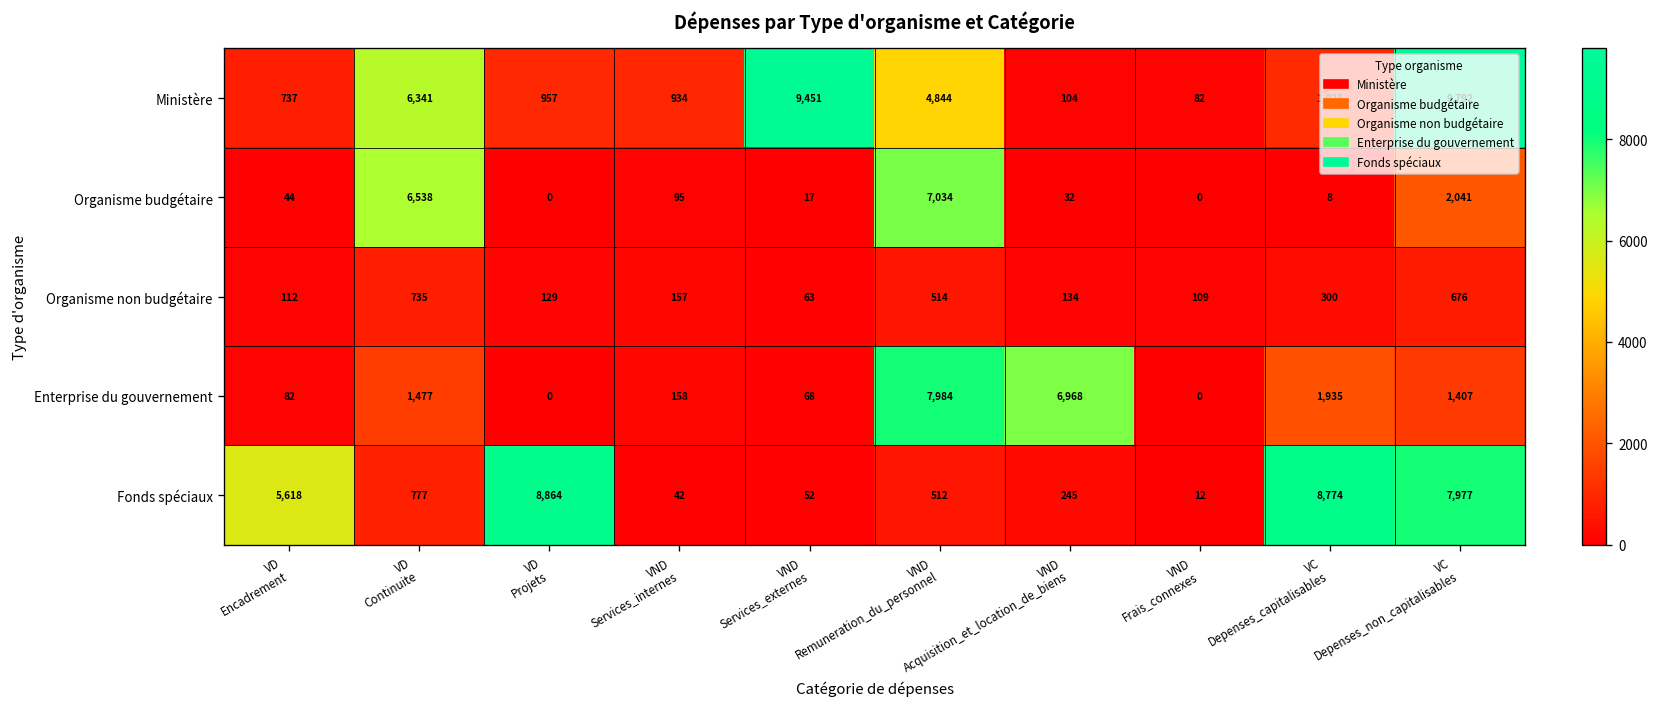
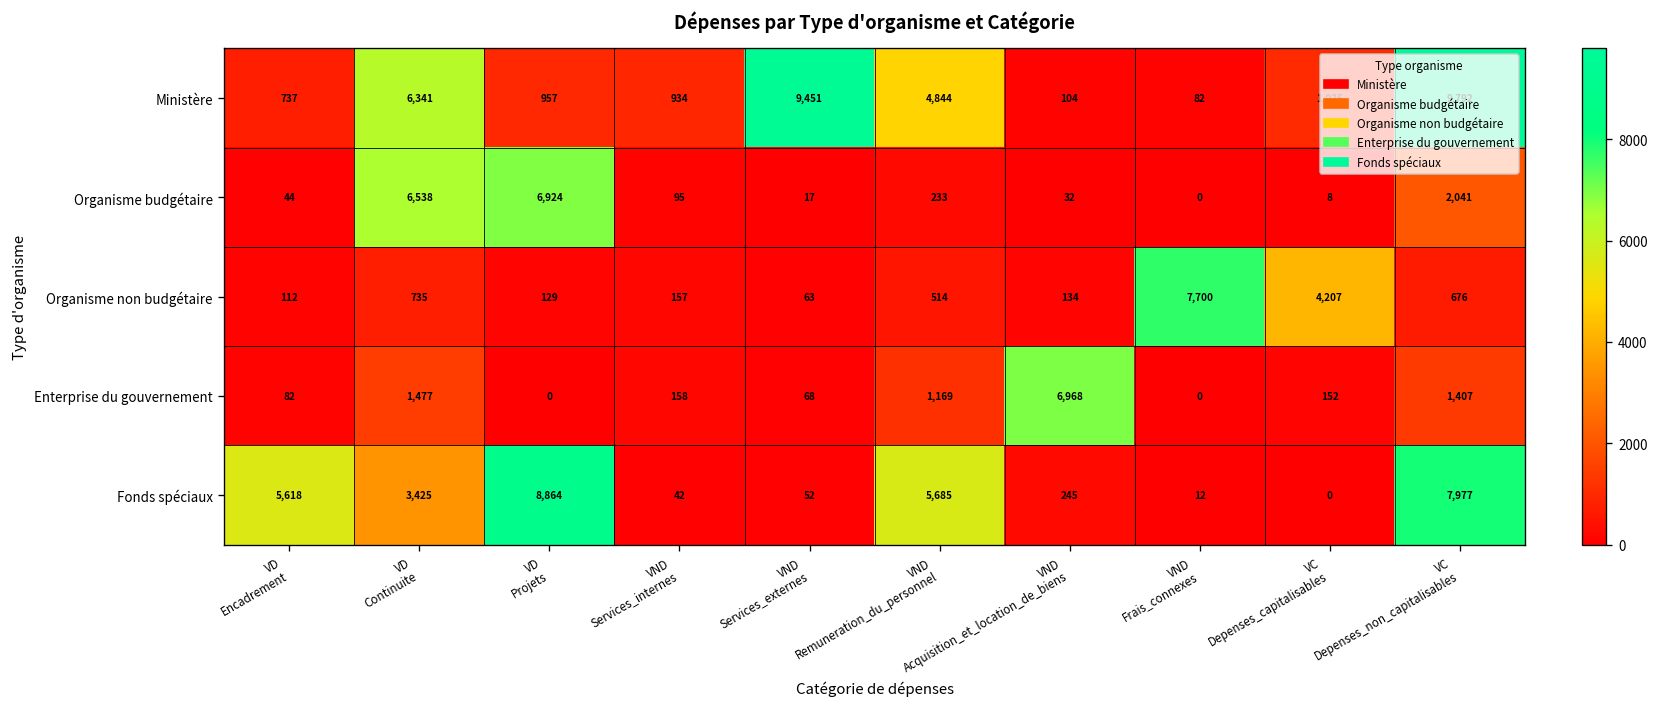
Organisme budgétaire, VD Projets: 0 -> 6,924
Organisme budgétaire, VND Remuneration_du_personnel: 7,034 -> 233
Organisme non budgétaire, VND Frais_connexes: 109 -> 7,700
Organisme non budgétaire, VC Depenses_capitalisables: 300 -> 4,207
Enterprise du gouvernement, VND Remuneration_du_personnel: 7,984 -> 1,169
Enterprise du gouvernement, VC Depenses_capitalisables: 1,935 -> 152
Fonds spéciaux, VD Continuite: 777 -> 3,425
Fonds spéciaux, VND Remuneration_du_personnel: 512 -> 5,685
Fonds spéciaux, VC Depenses_capitalisables: 8,774 -> 0
